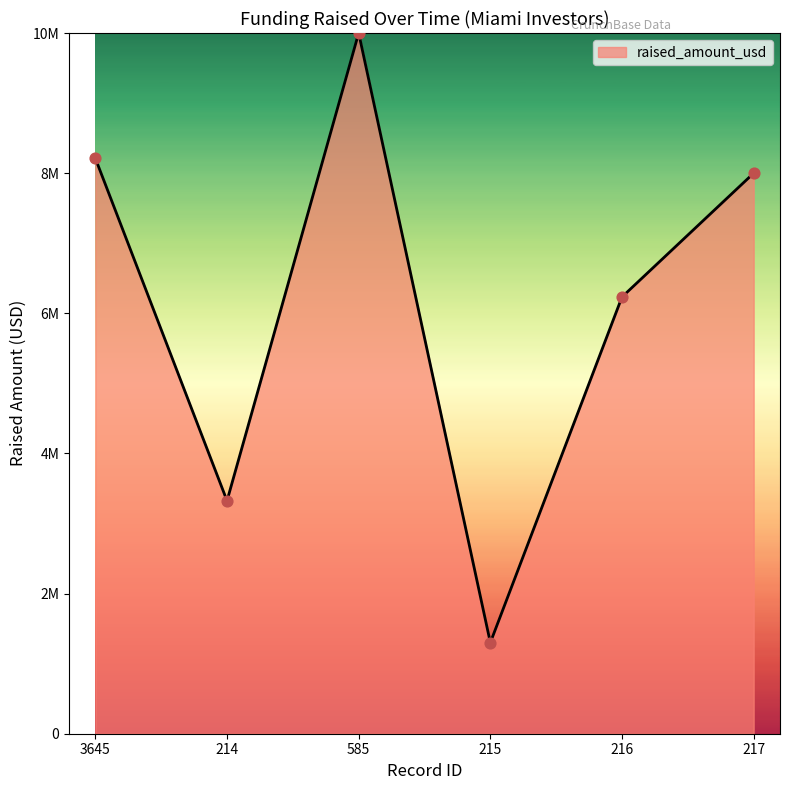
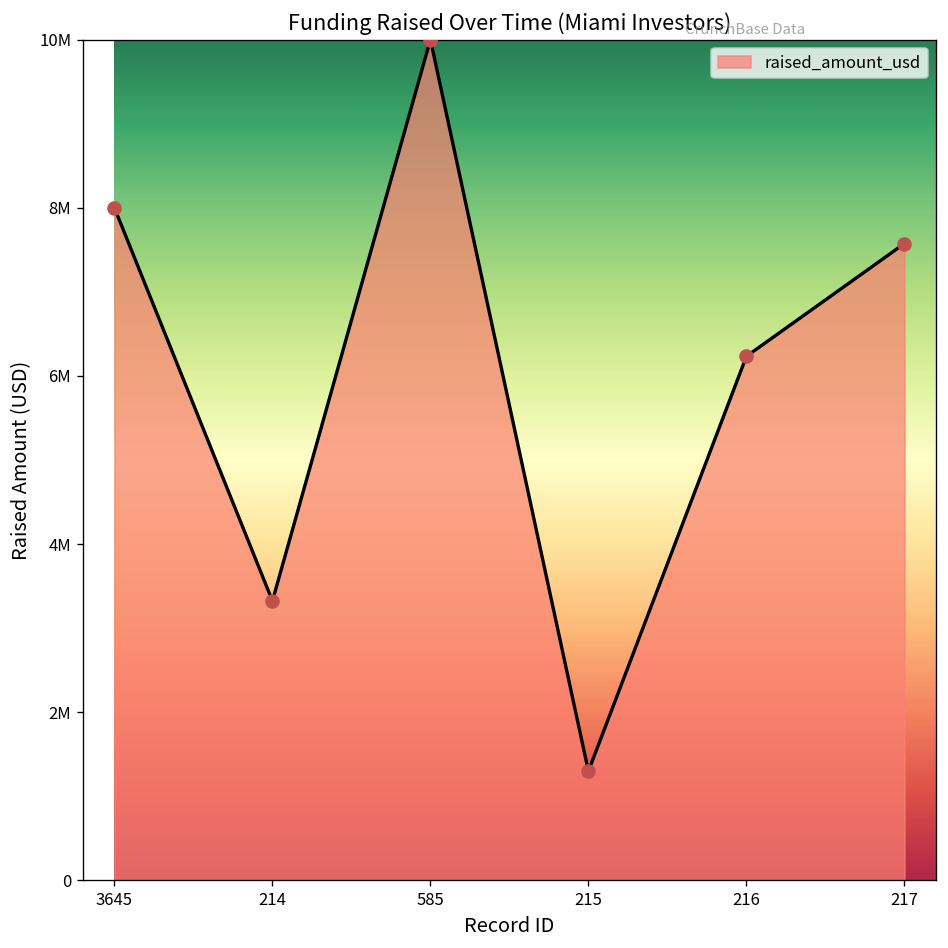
3645: 8200000 -> 8000000
217: 8000000 -> 7600000
